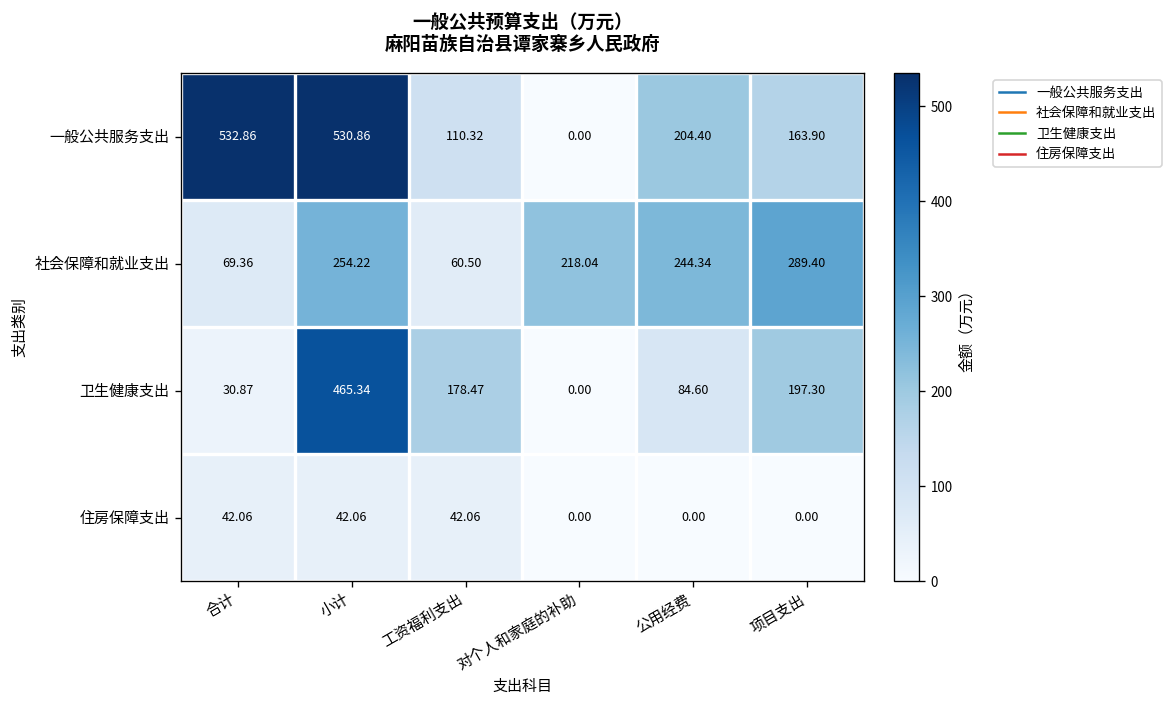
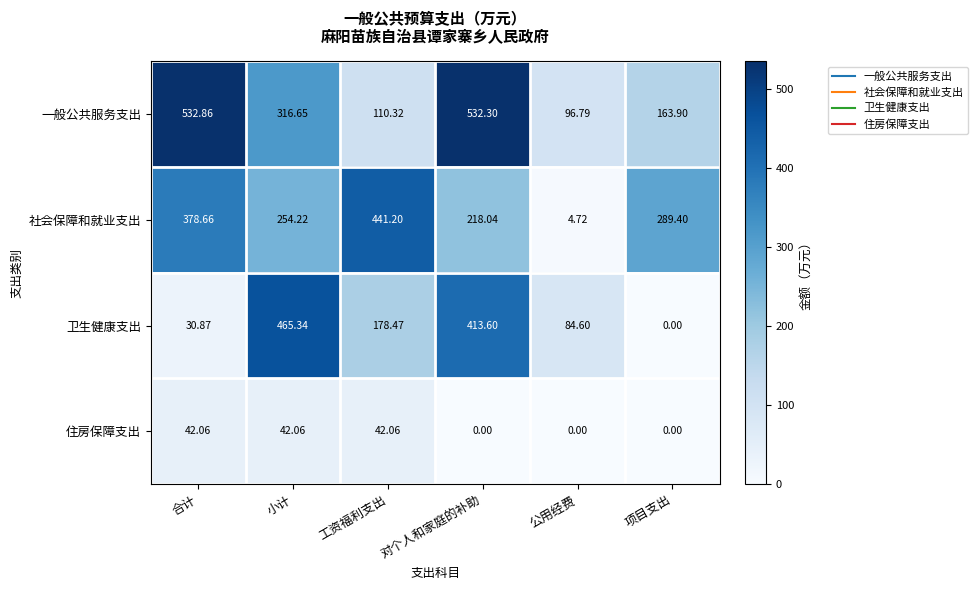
一般公共服务支出, 小计: 530.86 -> 316.65
一般公共服务支出, 对个人和家庭的补助: 0.00 -> 532.30
一般公共服务支出, 公用经费: 204.40 -> 96.79
社会保障和就业支出, 合计: 69.36 -> 378.66
社会保障和就业支出, 工资福利支出: 60.50 -> 441.20
社会保障和就业支出, 公用经费: 244.34 -> 4.72
卫生健康支出, 对个人和家庭的补助: 0.00 -> 413.60
卫生健康支出, 项目支出: 197.30 -> 0.00
